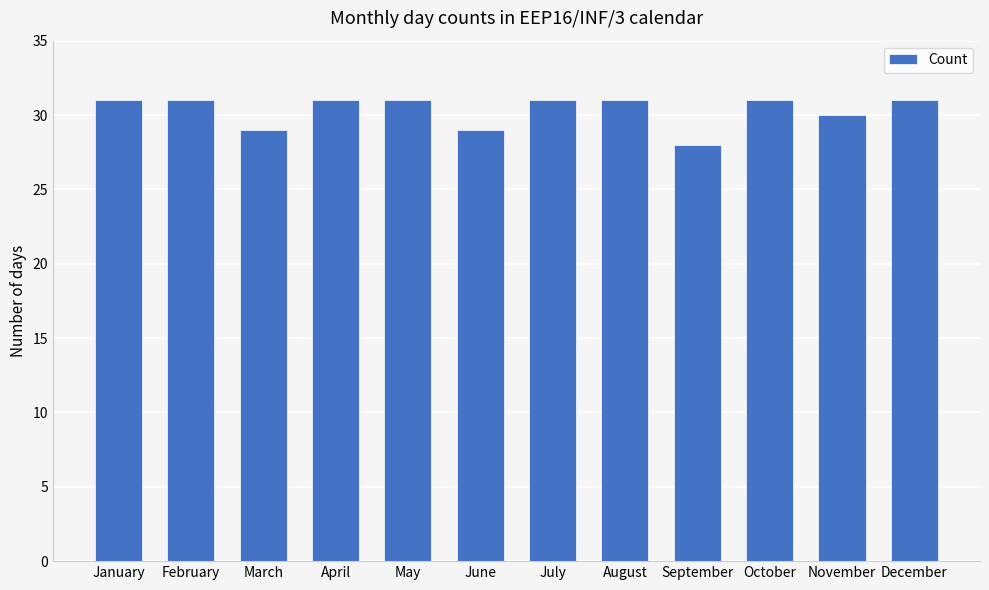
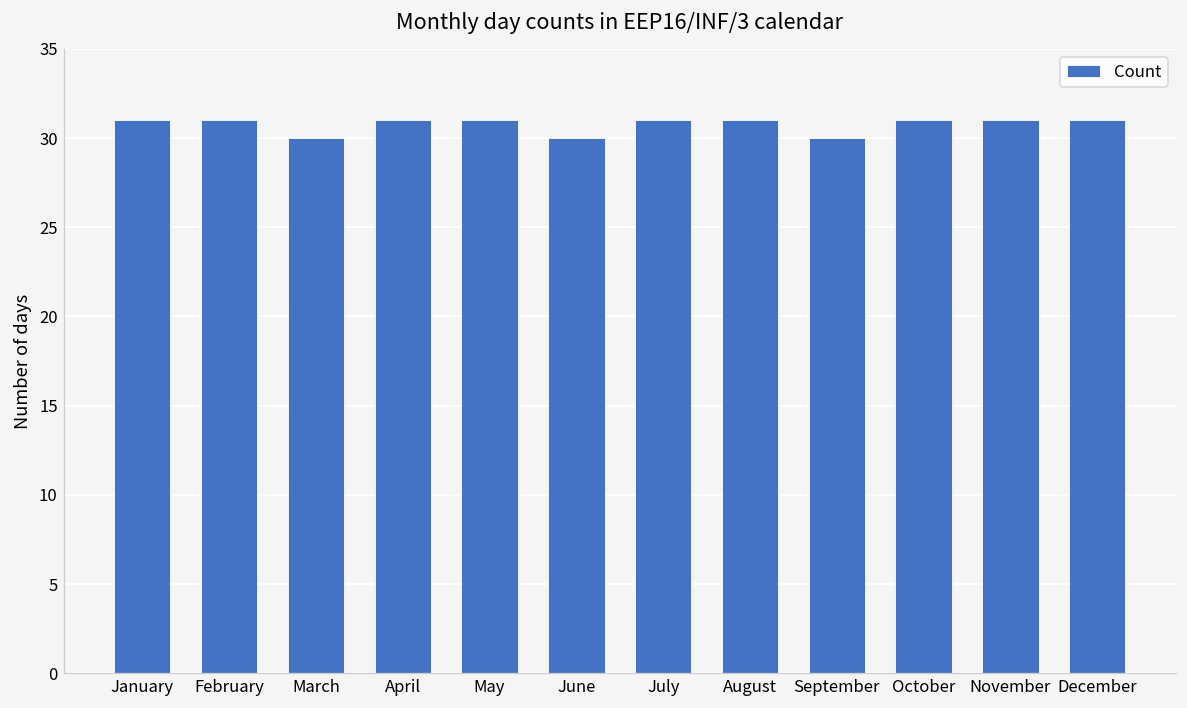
March: 29 -> 30
June: 29 -> 30
September: 28 -> 30
November: 30 -> 31
